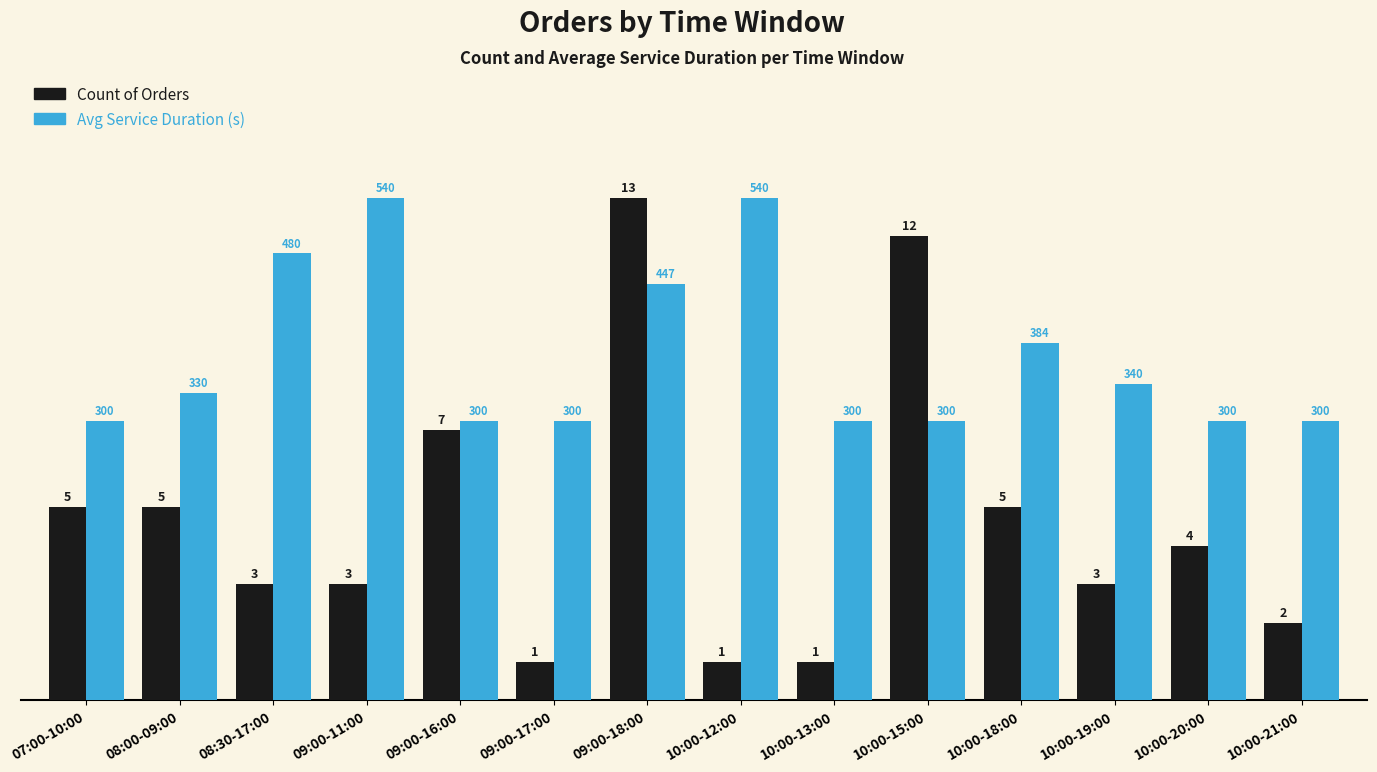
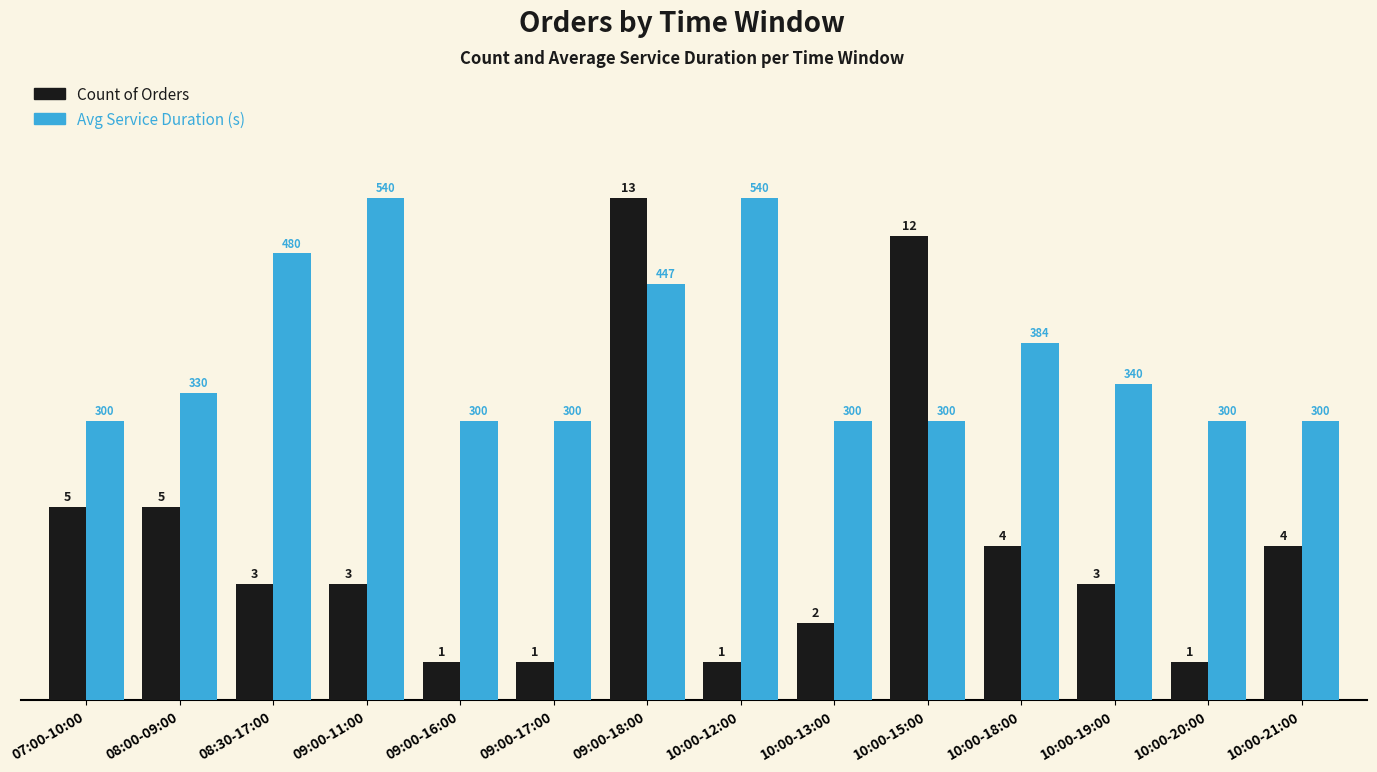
Count of Orders, 09:00-16:00: 7 -> 1
Count of Orders, 10:00-13:00: 1 -> 2
Count of Orders, 10:00-18:00: 5 -> 4
Count of Orders, 10:00-20:00: 4 -> 1
Count of Orders, 10:00-21:00: 2 -> 4
